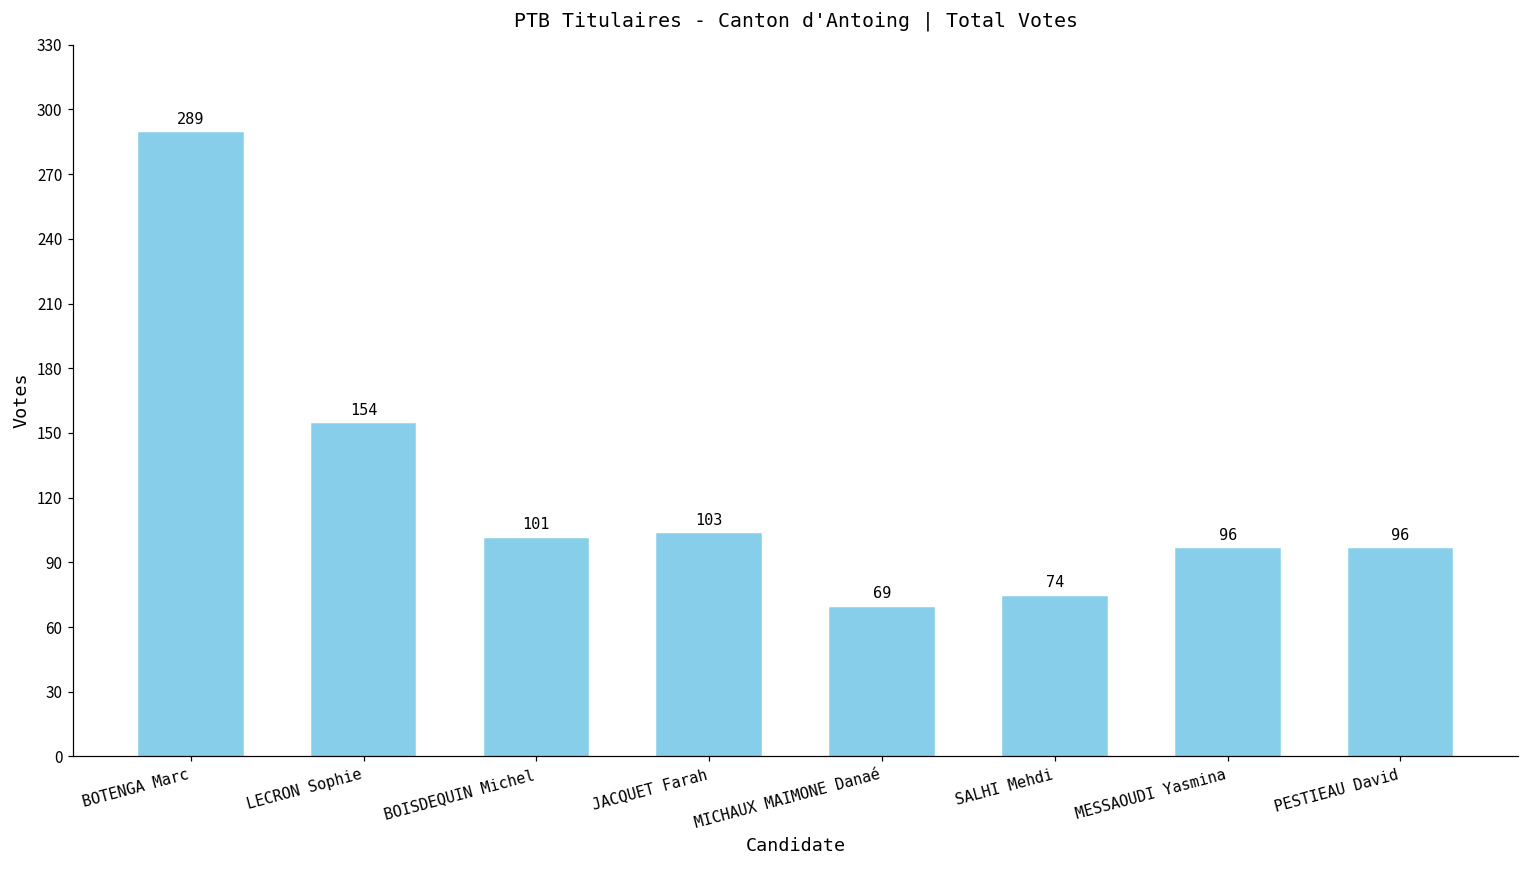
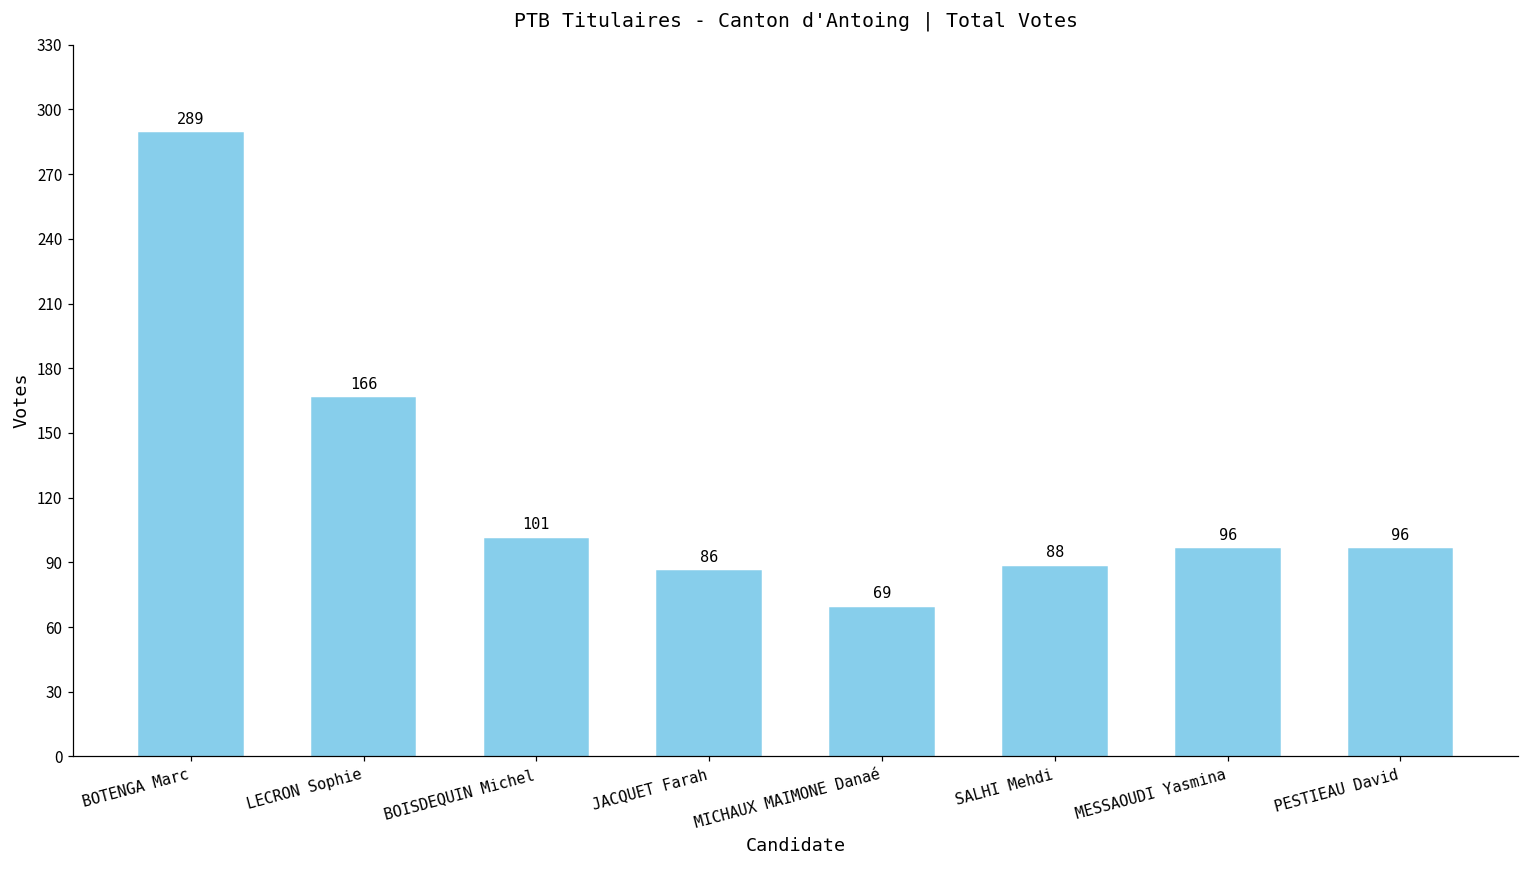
LECRON Sophie: 154 -> 166
JACQUET Farah: 103 -> 86
SALHI Mehdi: 74 -> 88
